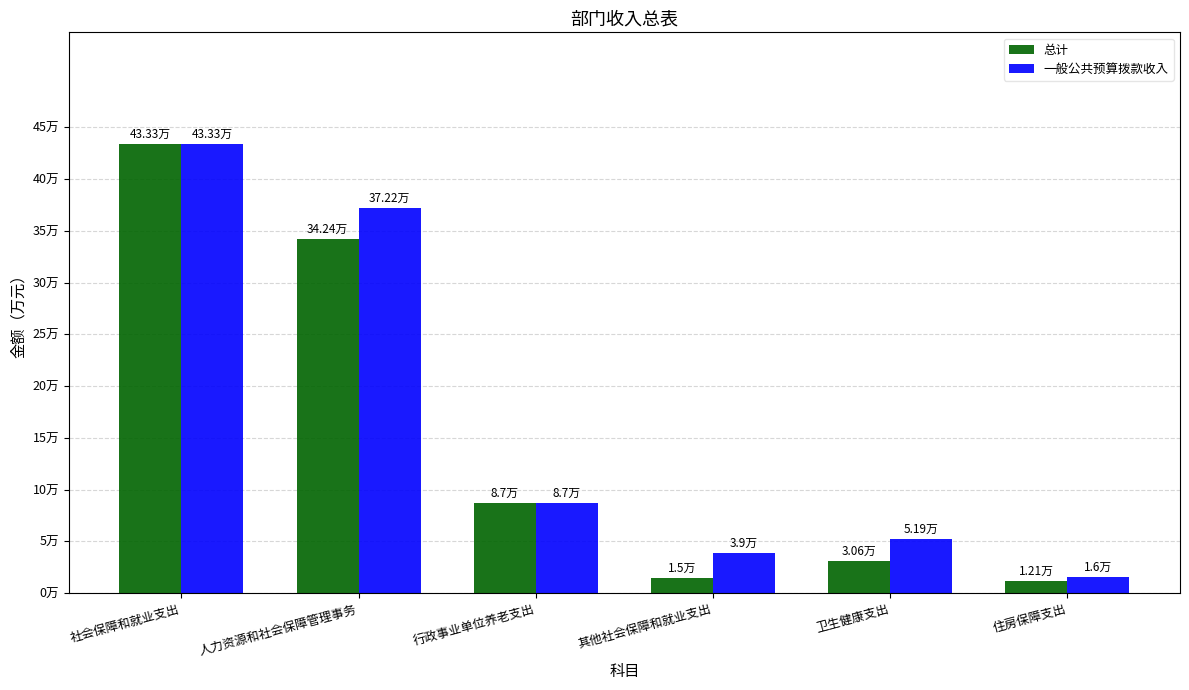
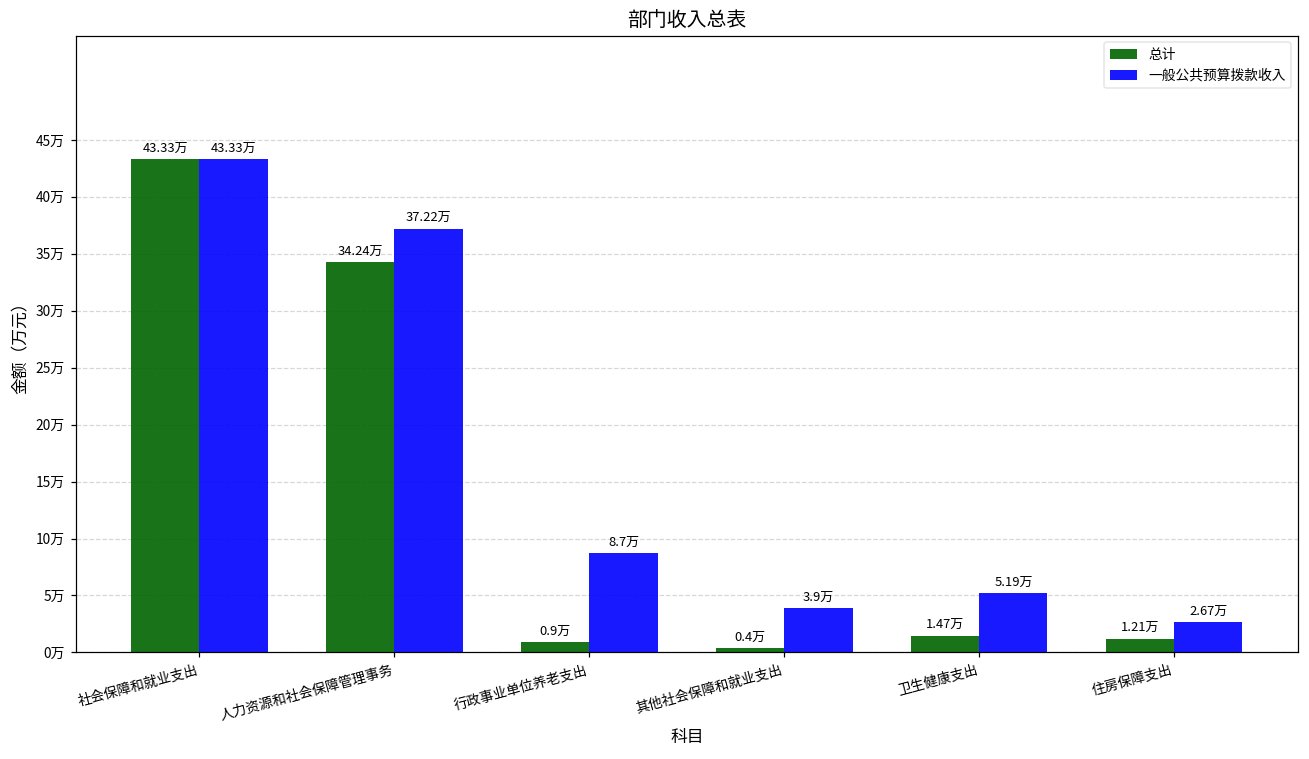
总计, 行政事业单位养老支出: 8.7万 -> 0.9万
总计, 其他社会保障和就业支出: 1.5万 -> 0.4万
总计, 卫生健康支出: 3.06万 -> 1.47万
一般公共预算拨款收入, 住房保障支出: 1.6万 -> 2.67万
